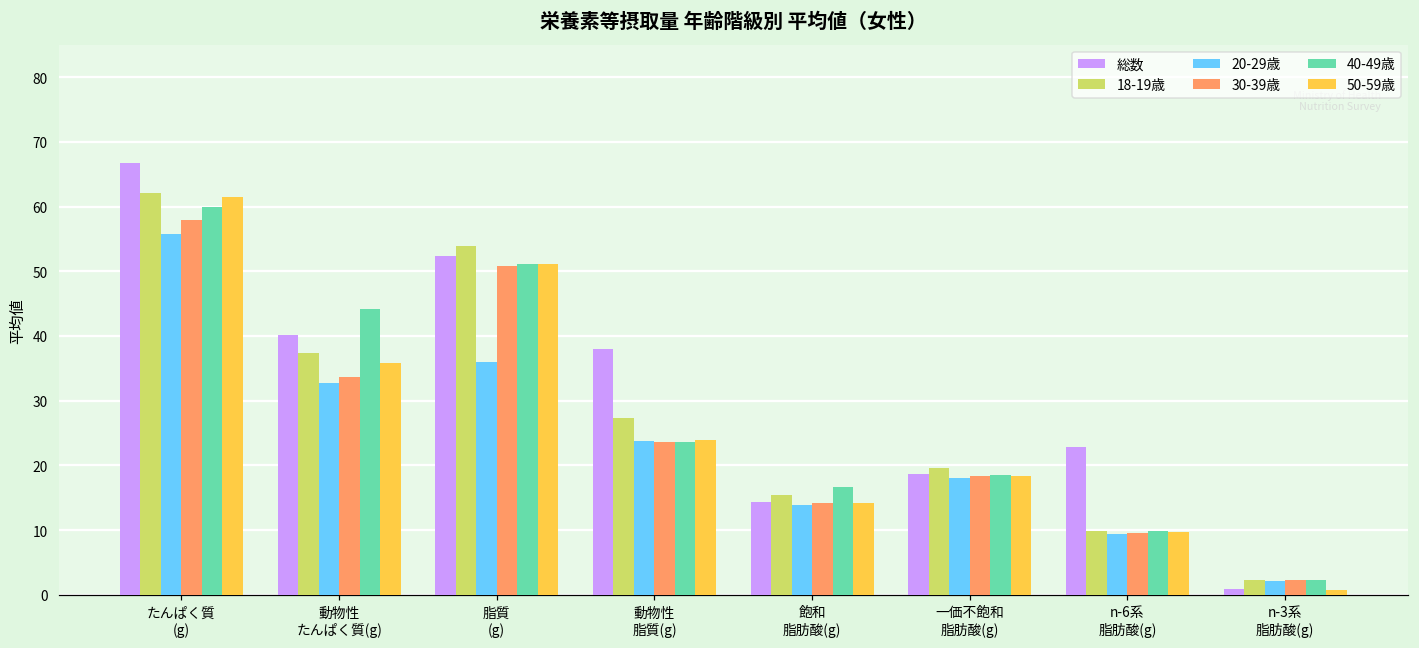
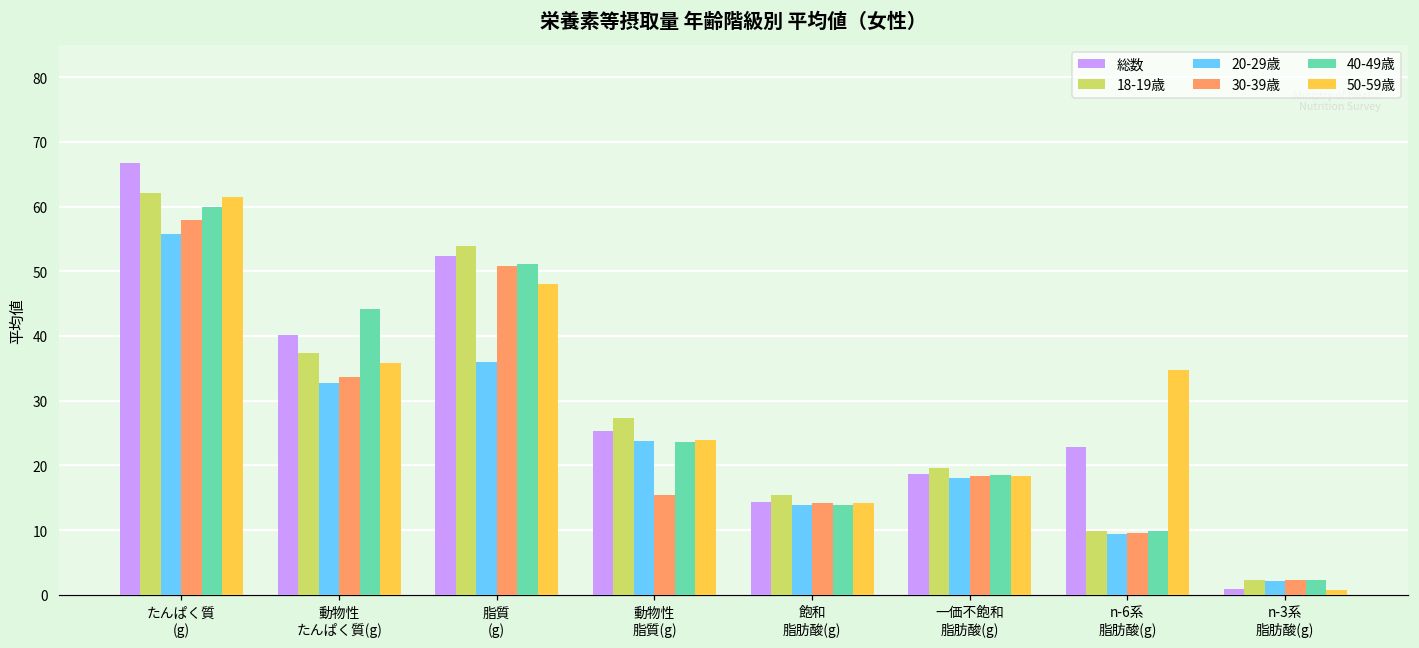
50-59歳, 脂質 (g): 51 -> 48
総数, 動物性 脂質(g): 38 -> 25
30-39歳, 動物性 脂質(g): 24 -> 15
40-49歳, 飽和 脂肪酸(g): 17 -> 14
50-59歳, n-6系 脂肪酸(g): 10 -> 35
